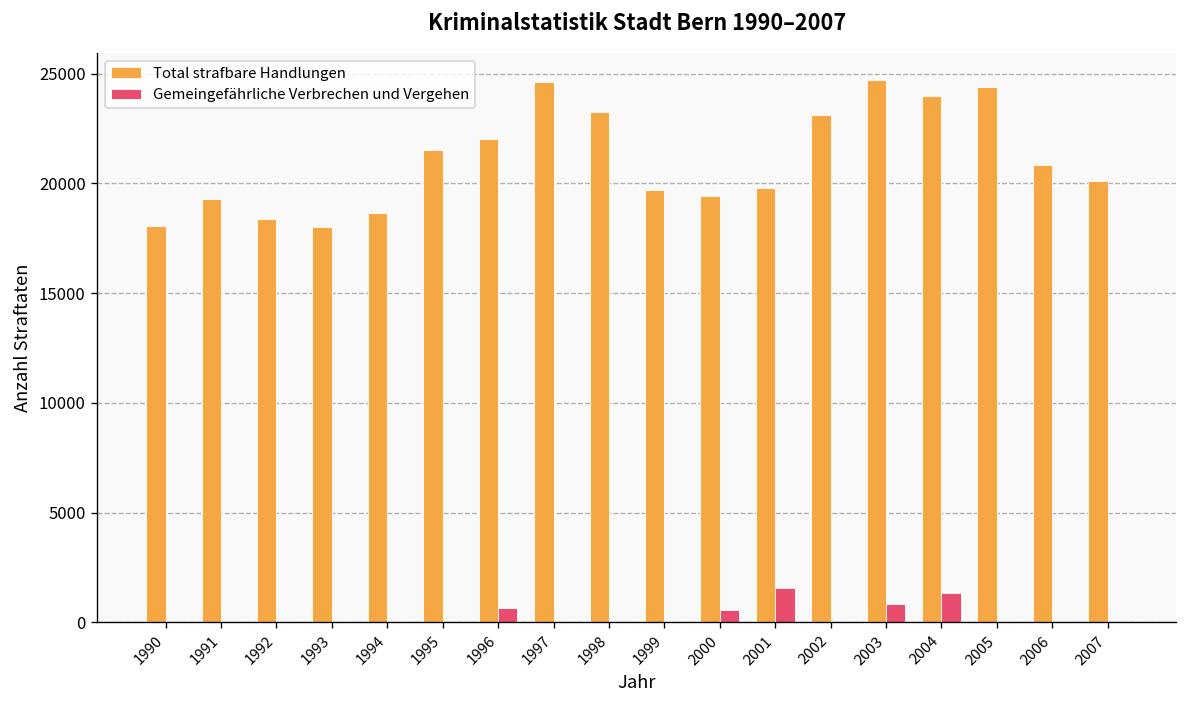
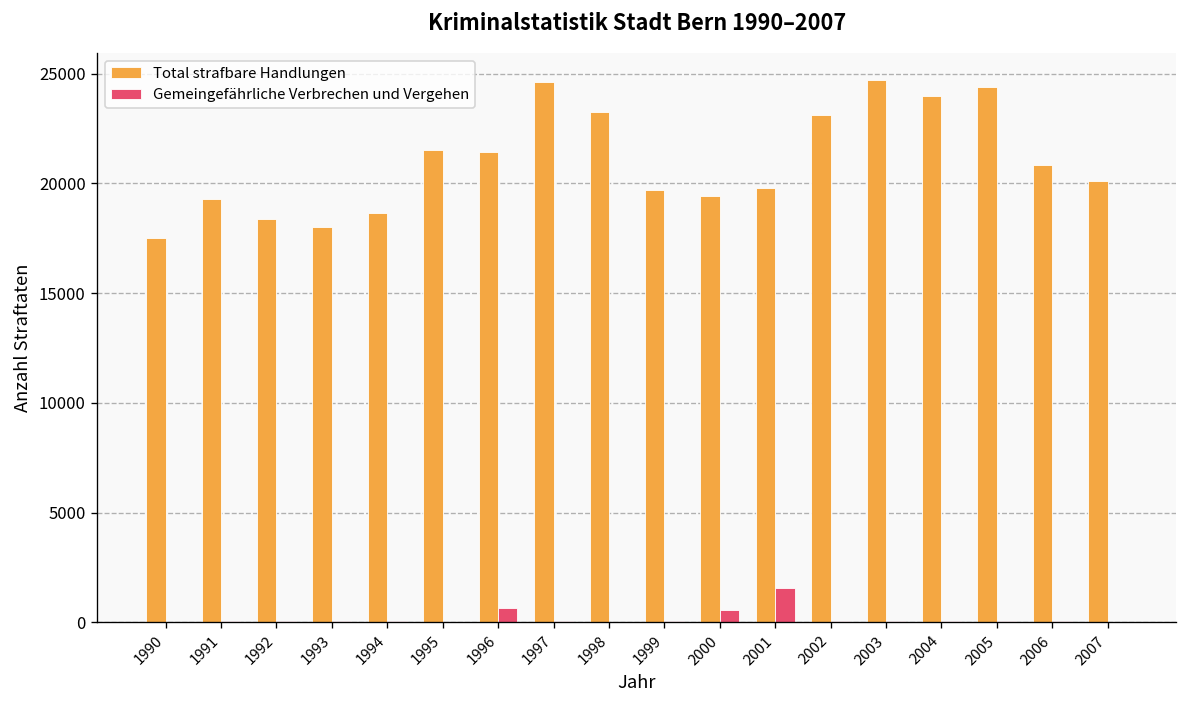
Total strafbare Handlungen, 1990: 18100 -> 17500
Total strafbare Handlungen, 1996: 22000 -> 21400
Gemeingefährliche Verbrechen und Vergehen, 2003: 800 -> 100
Gemeingefährliche Verbrechen und Vergehen, 2004: 1300 -> 100
